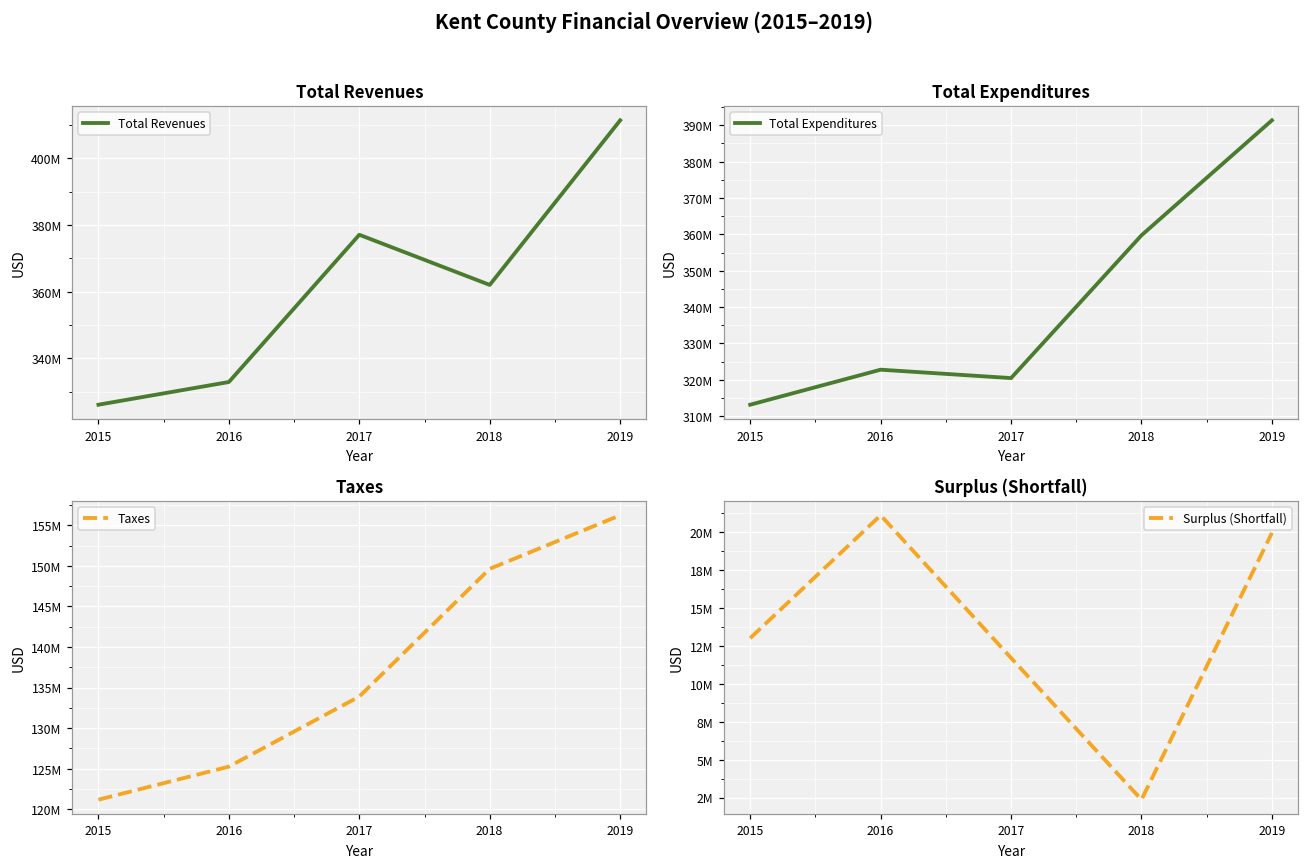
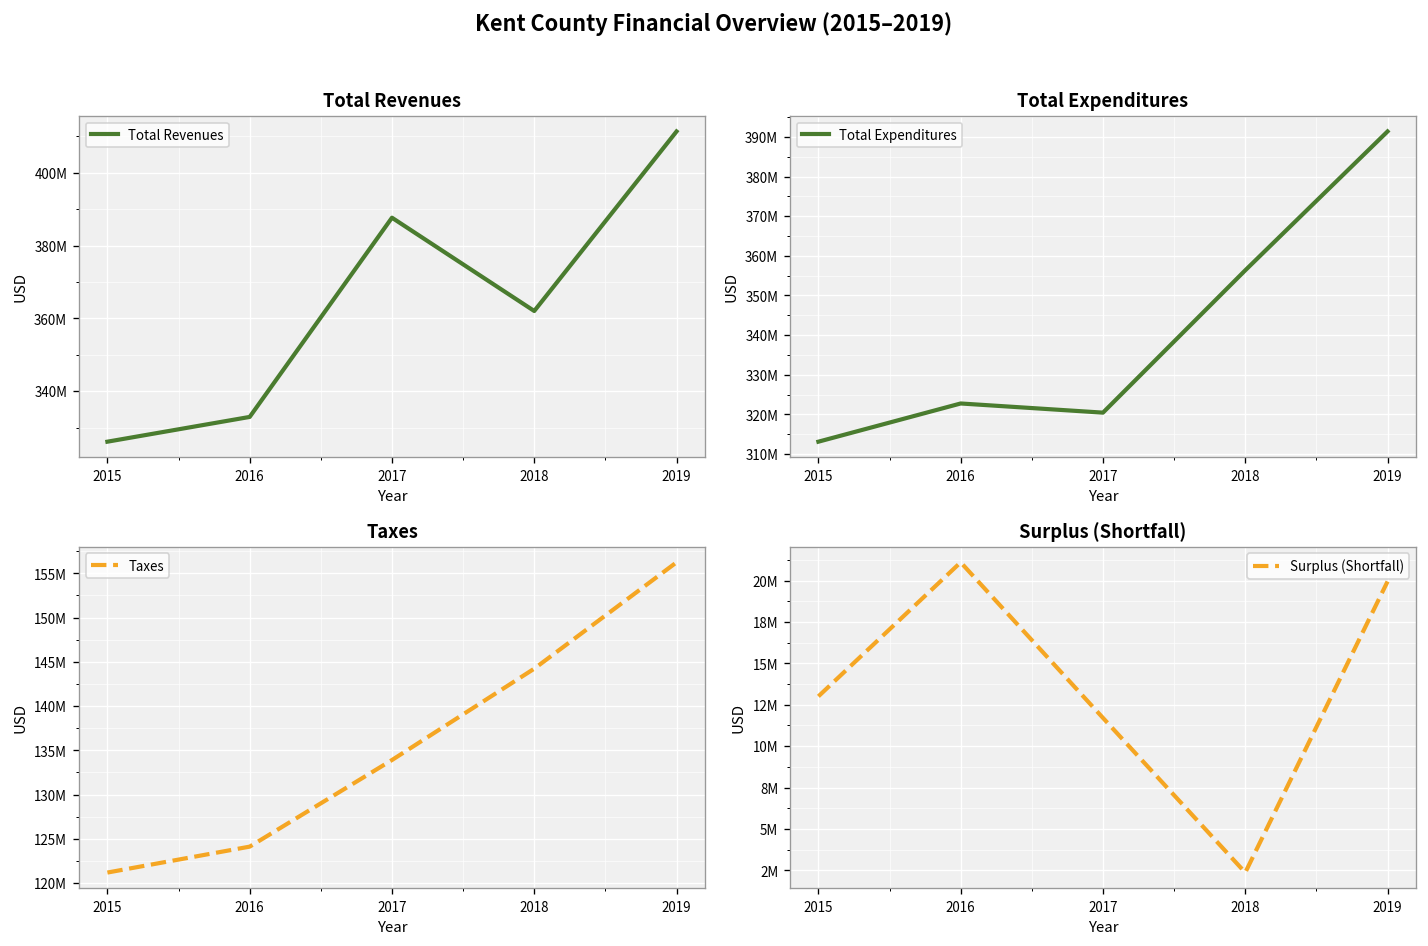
Total Revenues, 2017: 377000000 -> 388000000
Total Expenditures, 2018: 360000000 -> 356000000
Taxes, 2016: 125000000 -> 124000000
Taxes, 2018: 150000000 -> 144000000
